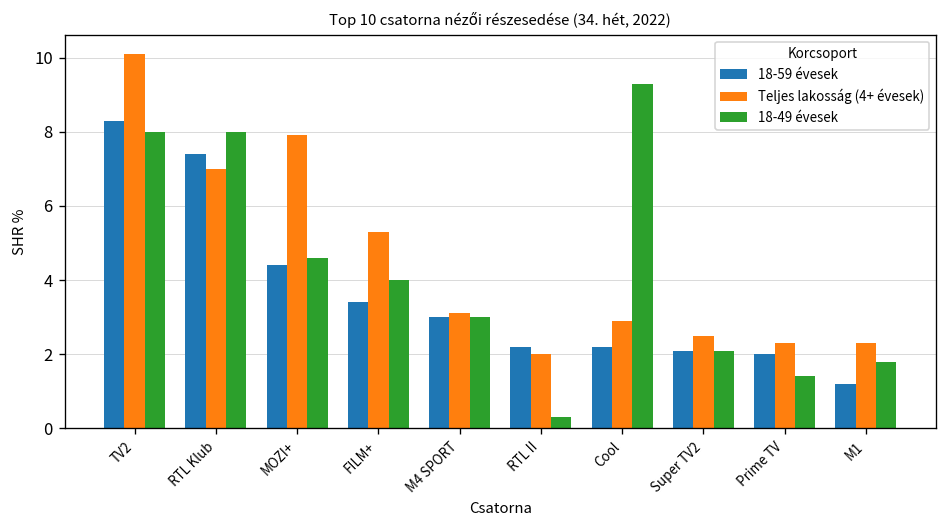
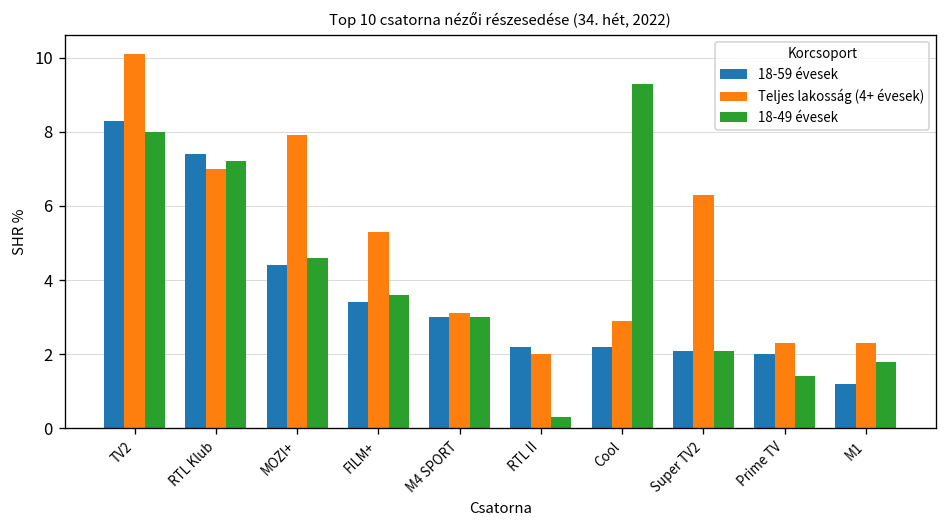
18-49 évesek, RTL Klub: 8.0 -> 7.2
18-49 évesek, FILM+: 4.0 -> 3.6
Teljes lakosság (4+ évesek), Super TV2: 2.5 -> 6.3
